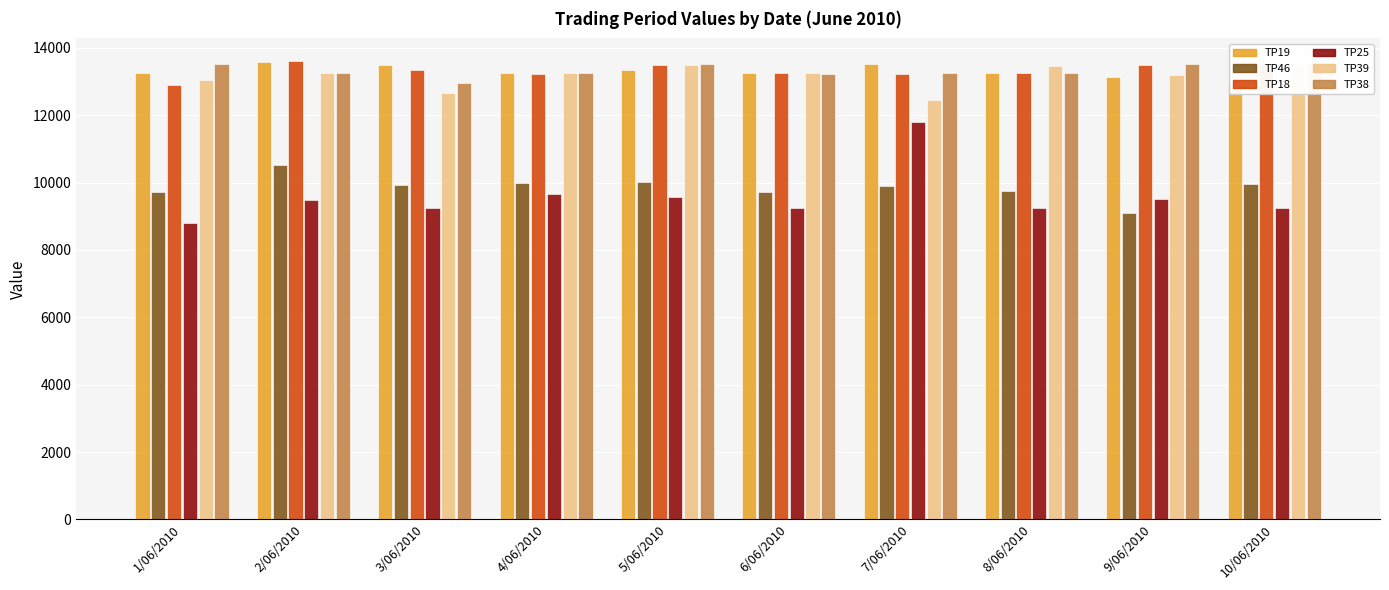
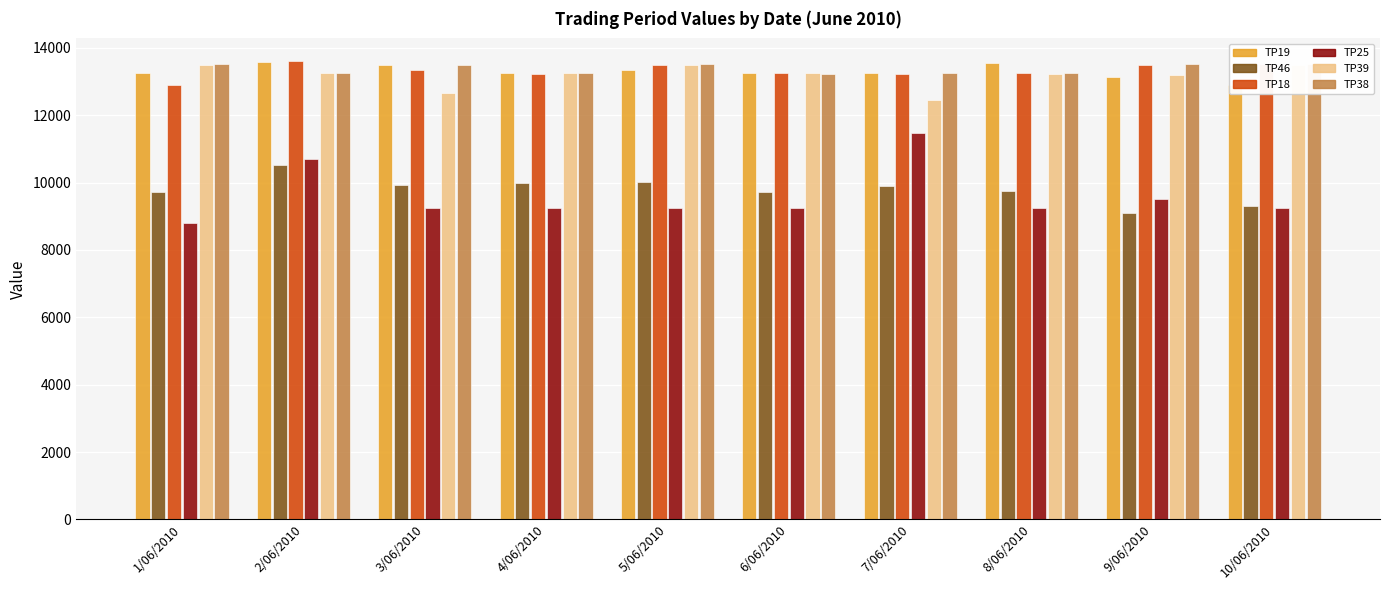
TP39, 1/06/2010: 13000 -> 13500
TP25, 2/06/2010: 9500 -> 10700
TP38, 3/06/2010: 13000 -> 13500
TP25, 4/06/2010: 9600 -> 9200
TP25, 5/06/2010: 9600 -> 9300
TP19, 7/06/2010: 13500 -> 13200
TP25, 7/06/2010: 11800 -> 11500
TP19, 8/06/2010: 13300 -> 13500
TP39, 8/06/2010: 13500 -> 13200
TP46, 10/06/2010: 10000 -> 9300
